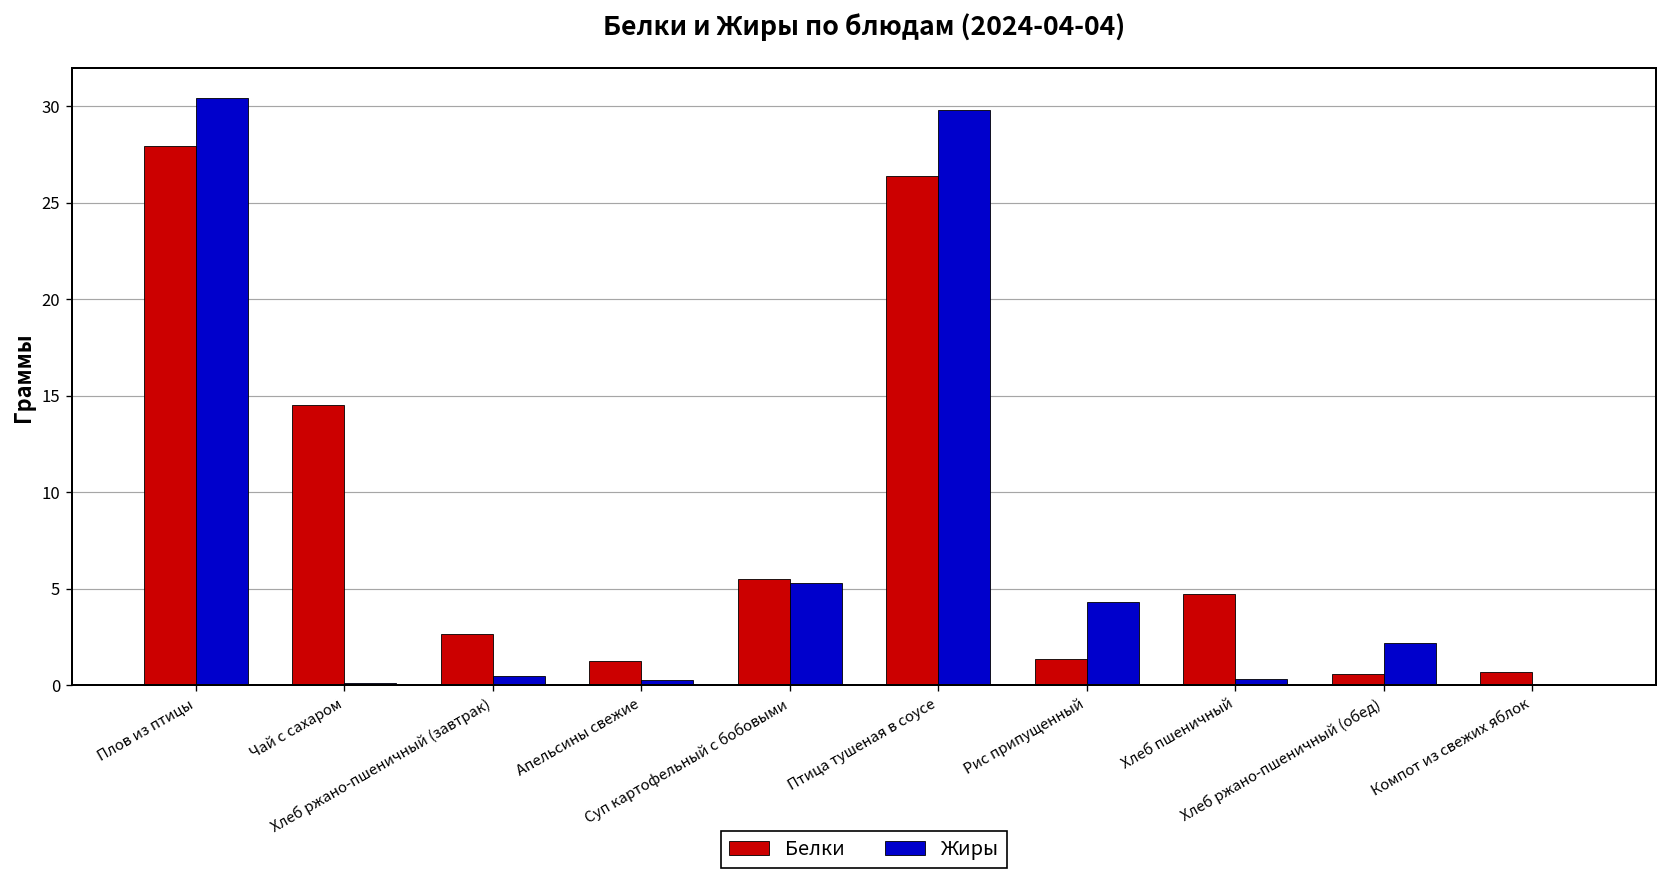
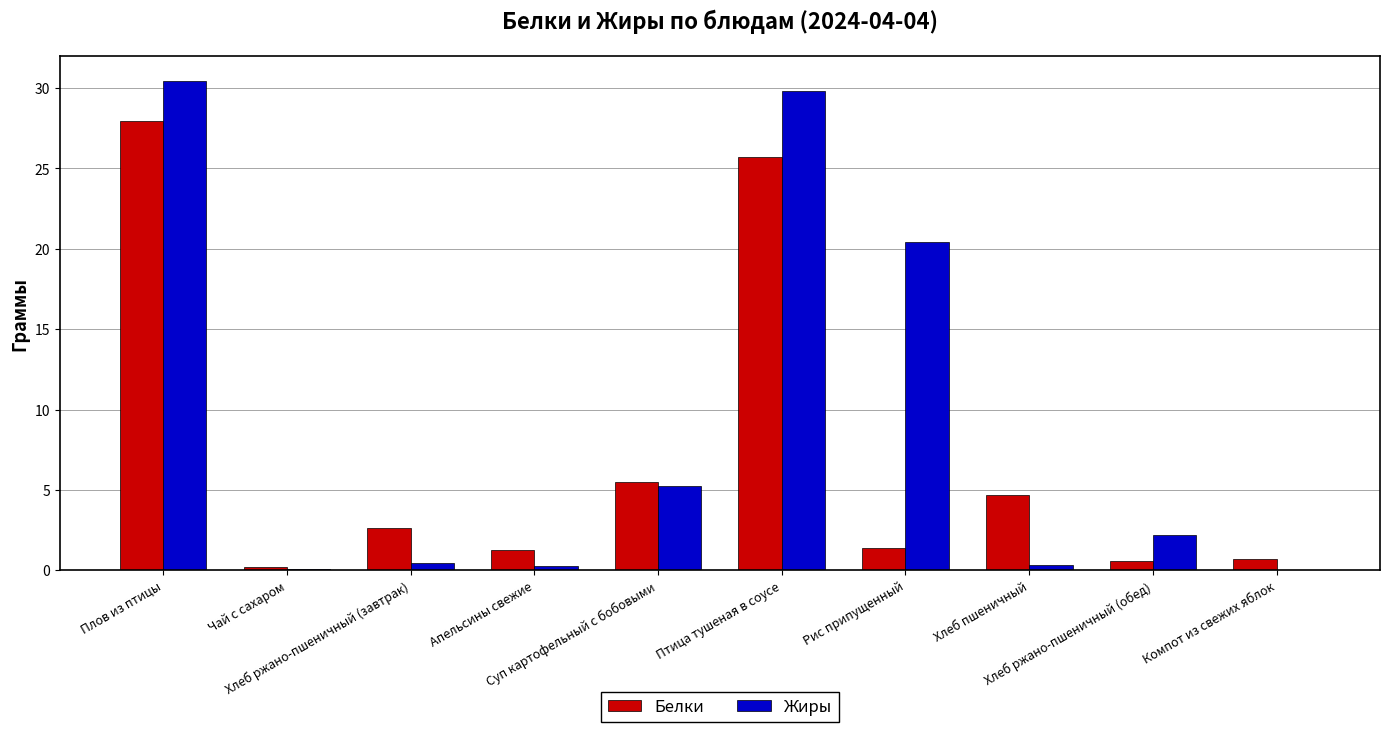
Белки, Чай с сахаром: 14.5 -> 0.2
Белки, Птица тушеная в соусе: 26.4 -> 25.7
Жиры, Рис припущенный: 4.3 -> 20.4
